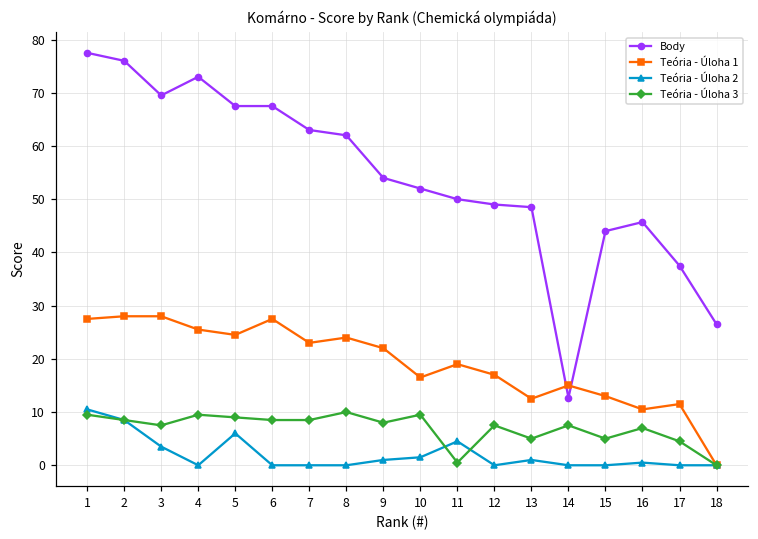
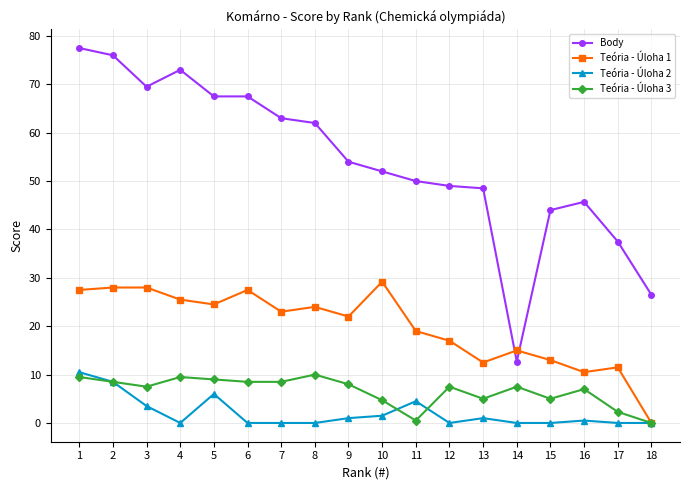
Teória - Úloha 1, 10: 17 -> 29
Teória - Úloha 3, 10: 10 -> 5
Teória - Úloha 3, 17: 5 -> 2
